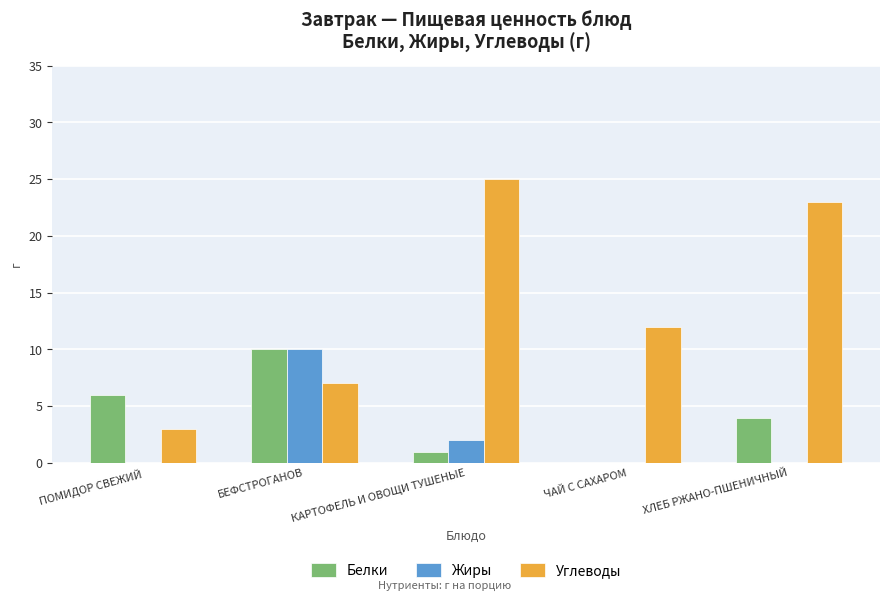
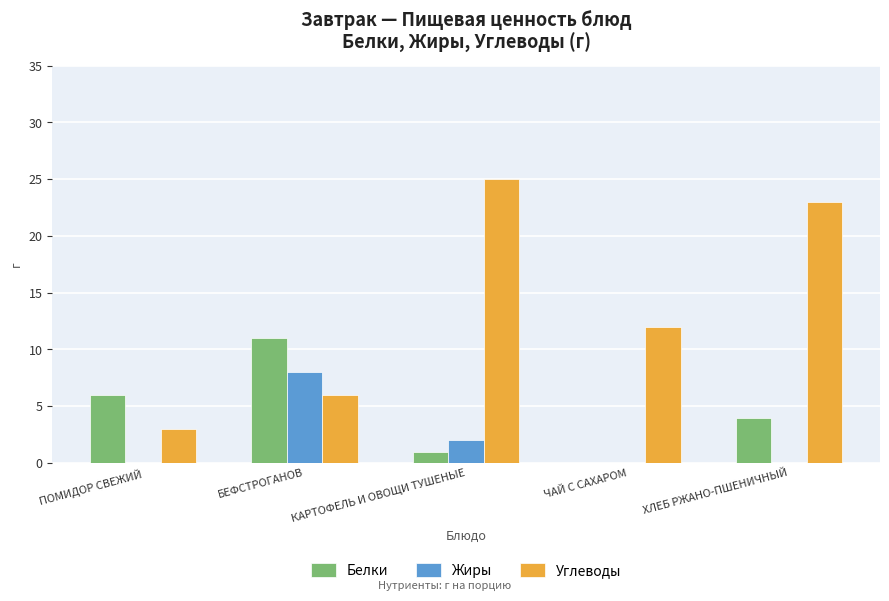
Белки, БЕФСТРОГАНОВ: 10 -> 11
Жиры, БЕФСТРОГАНОВ: 10 -> 8
Углеводы, БЕФСТРОГАНОВ: 7 -> 6
